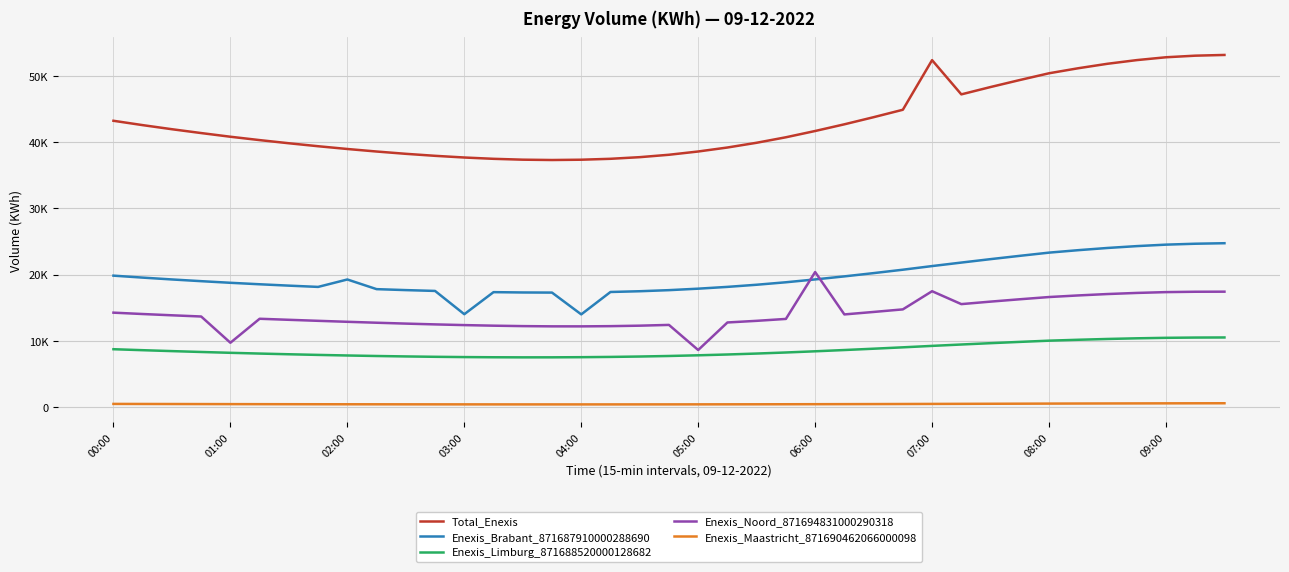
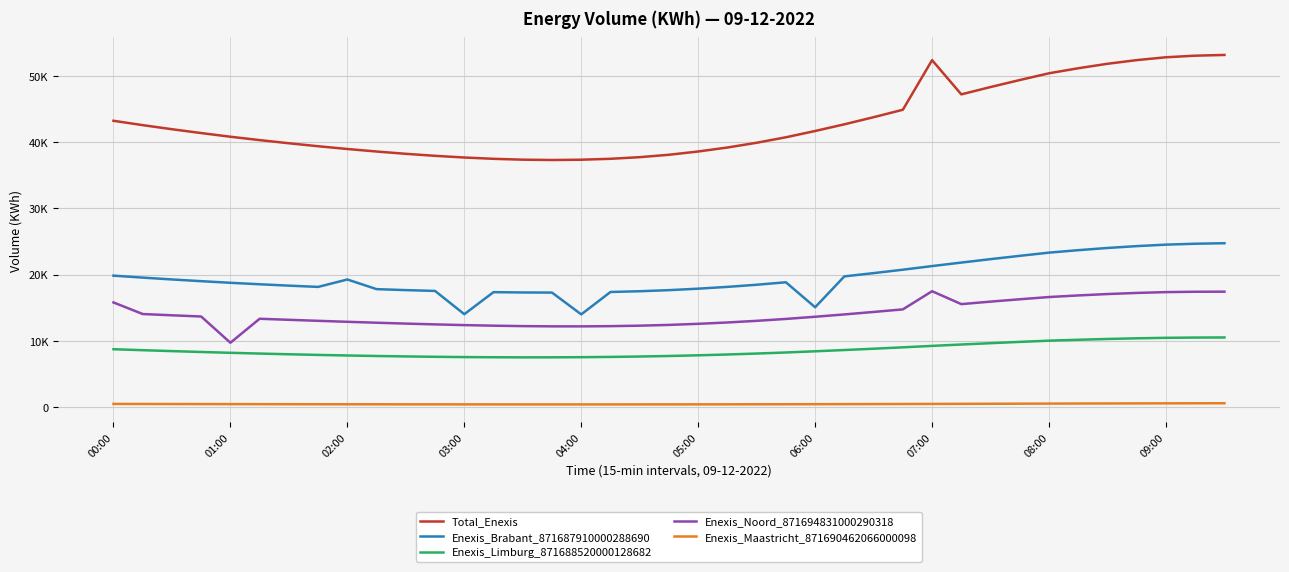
Enexis_Noord_871694831000290318, 00:00: 14000 -> 16000
Enexis_Noord_871694831000290318, 05:00: 9000 -> 13000
Enexis_Brabant_871687910000288690, 06:00: 19000 -> 15000
Enexis_Noord_871694831000290318, 06:00: 20000 -> 14000
